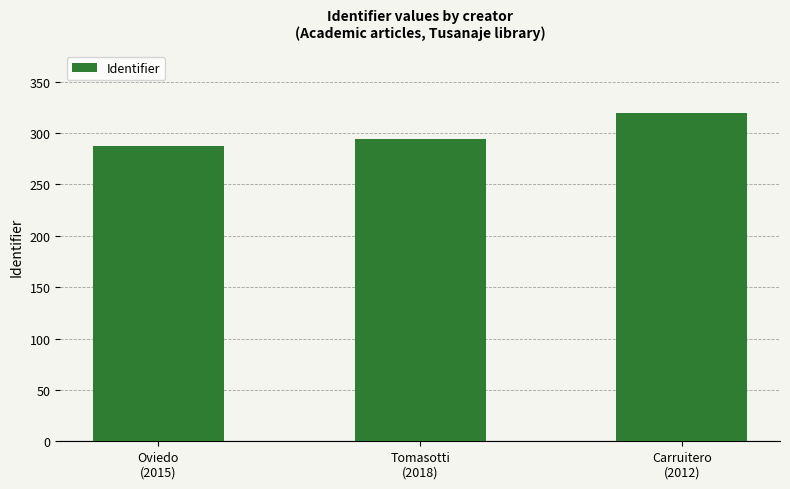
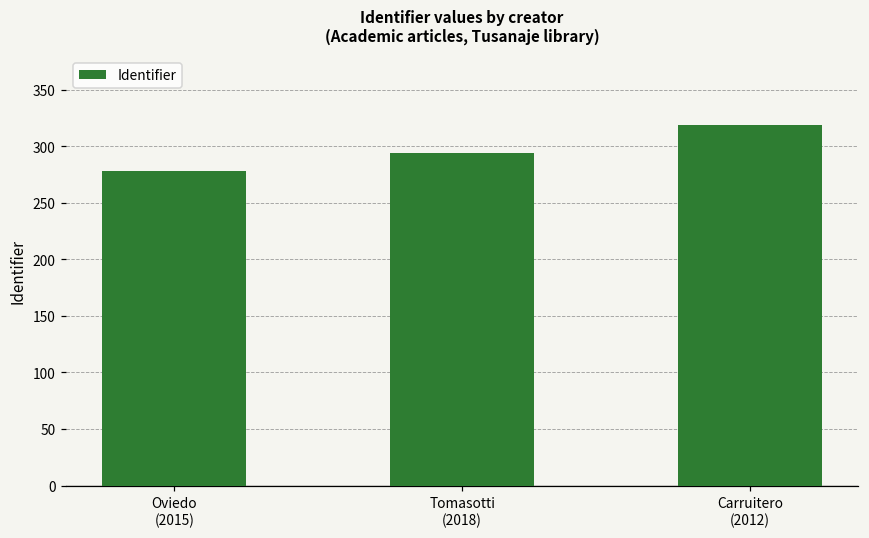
Oviedo (2015): 287 -> 278
